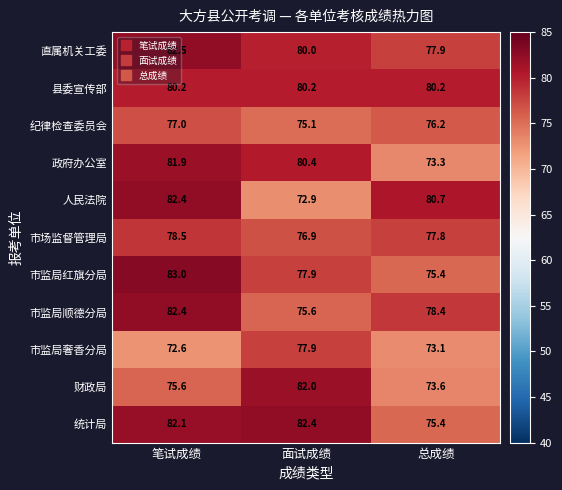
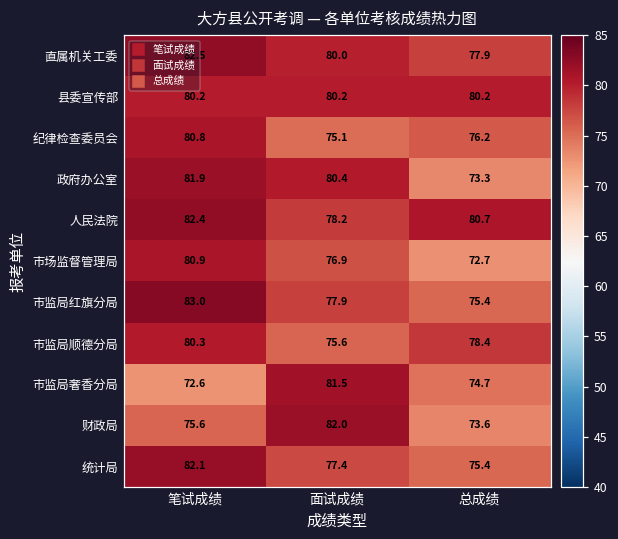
纪律检查委员会, 笔试成绩: 77.0 -> 80.8
人民法院, 面试成绩: 72.9 -> 78.2
市场监督管理局, 笔试成绩: 78.5 -> 80.9
市场监督管理局, 总成绩: 77.8 -> 72.7
市监局顺德分局, 笔试成绩: 82.4 -> 80.3
市监局奢香分局, 面试成绩: 77.9 -> 81.5
市监局奢香分局, 总成绩: 73.1 -> 74.7
统计局, 面试成绩: 82.4 -> 77.4
